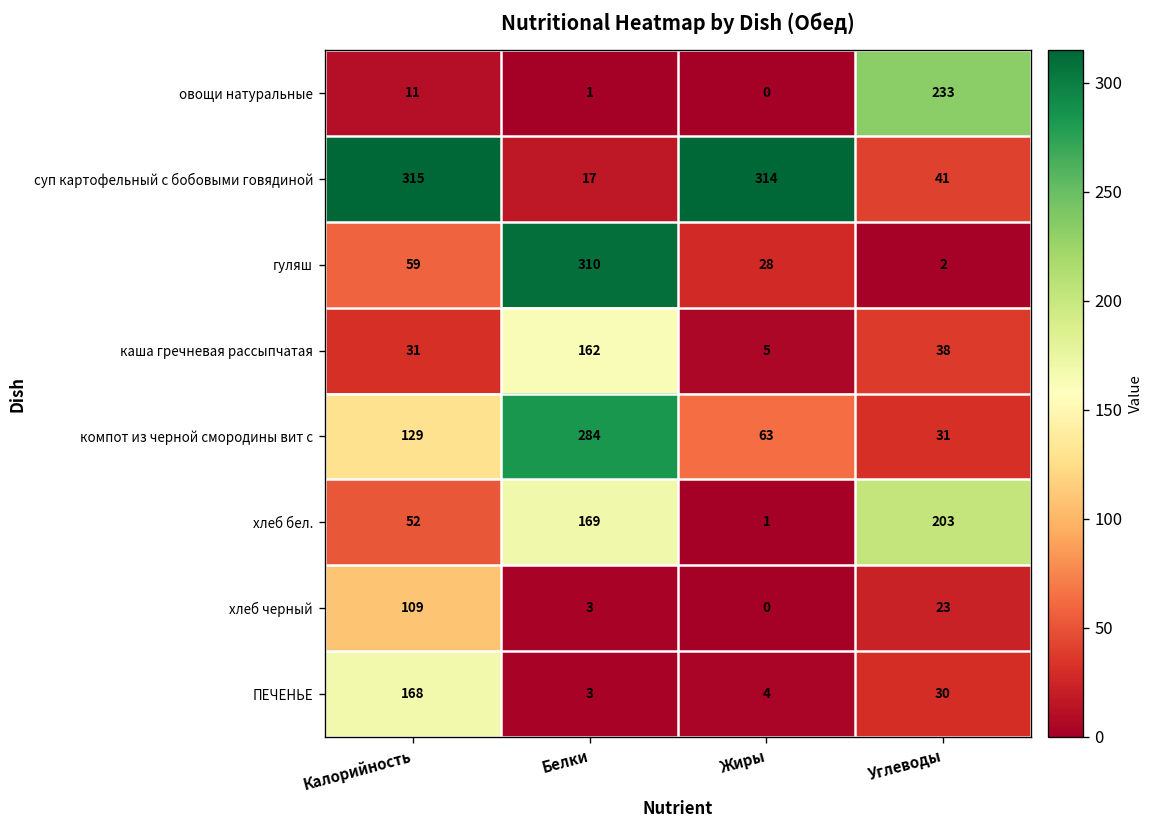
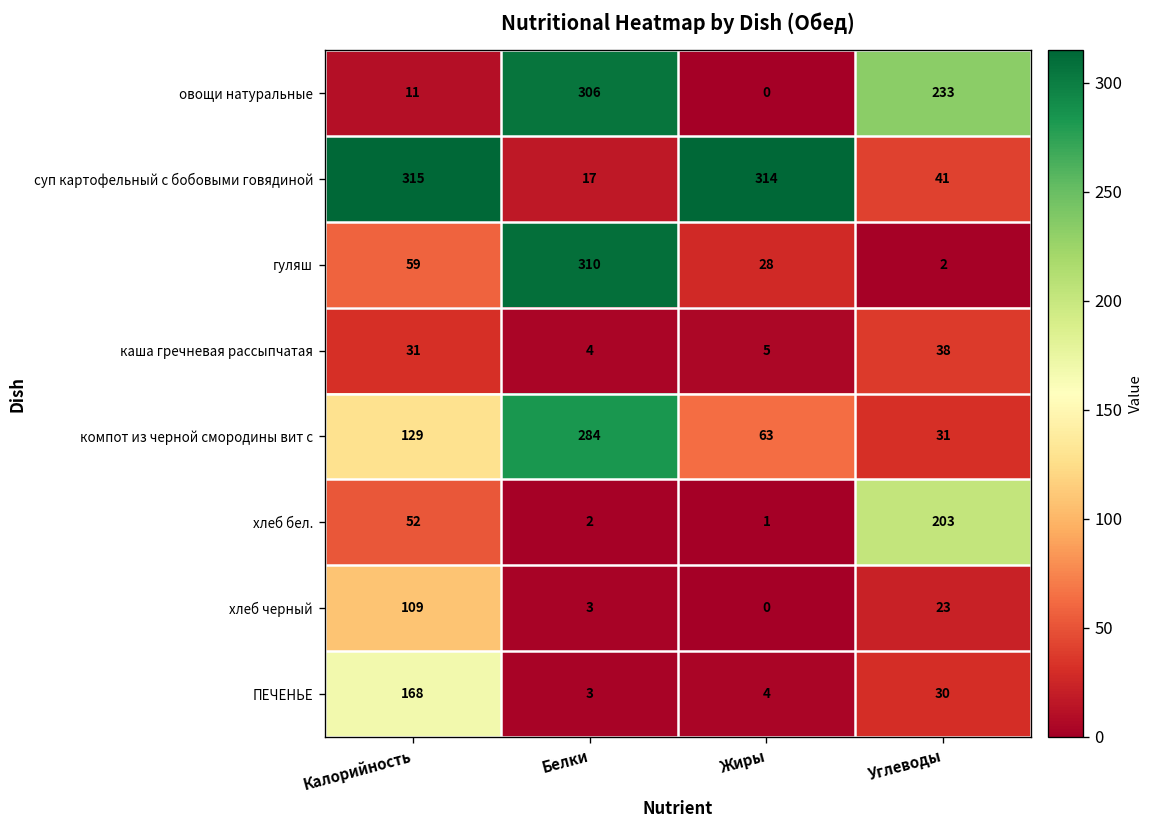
овощи натуральные, Белки: 1 -> 306
каша гречневая рассыпчатая, Белки: 162 -> 4
хлеб бел., Белки: 169 -> 2
